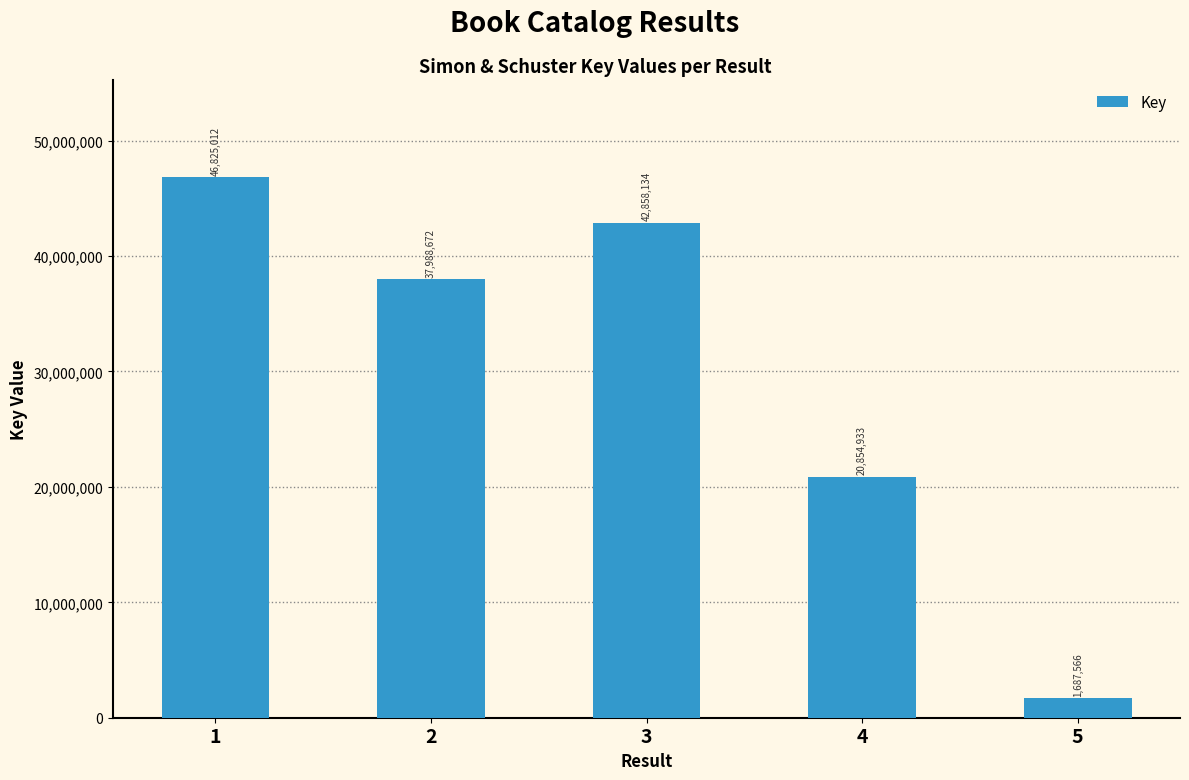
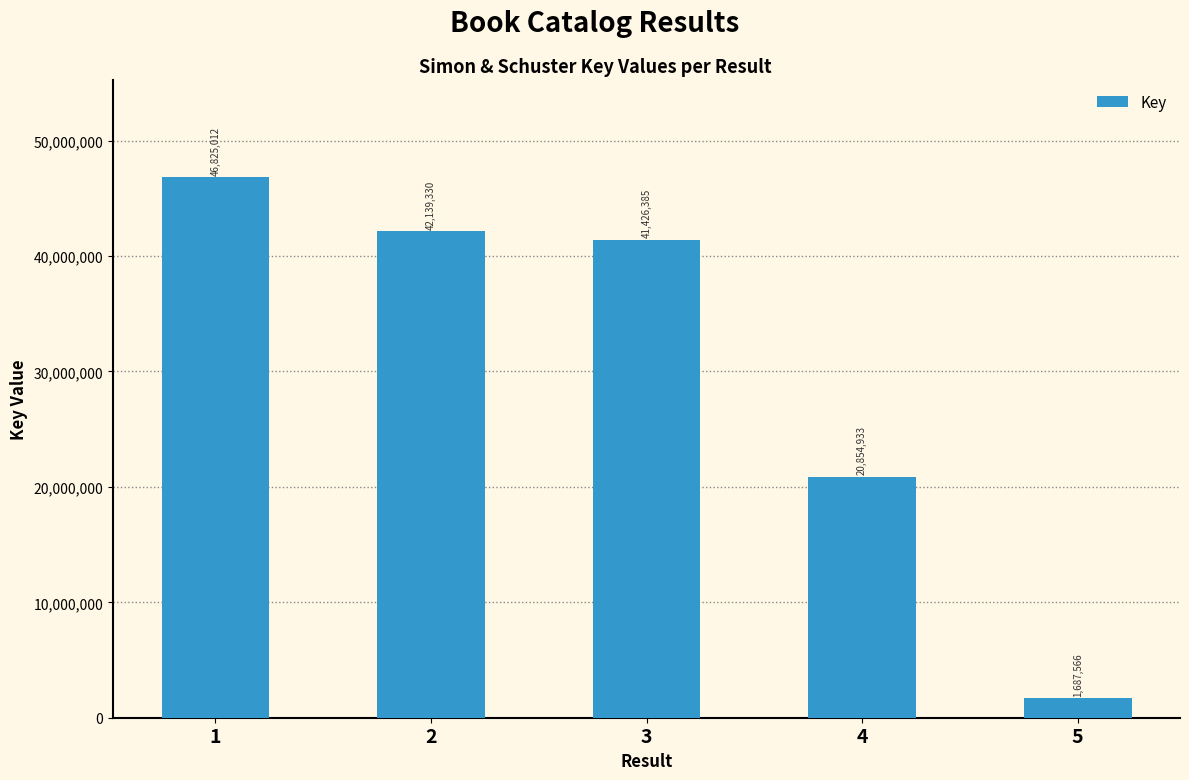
2: 37,988,672 -> 42,139,330
3: 42,858,134 -> 41,426,385
